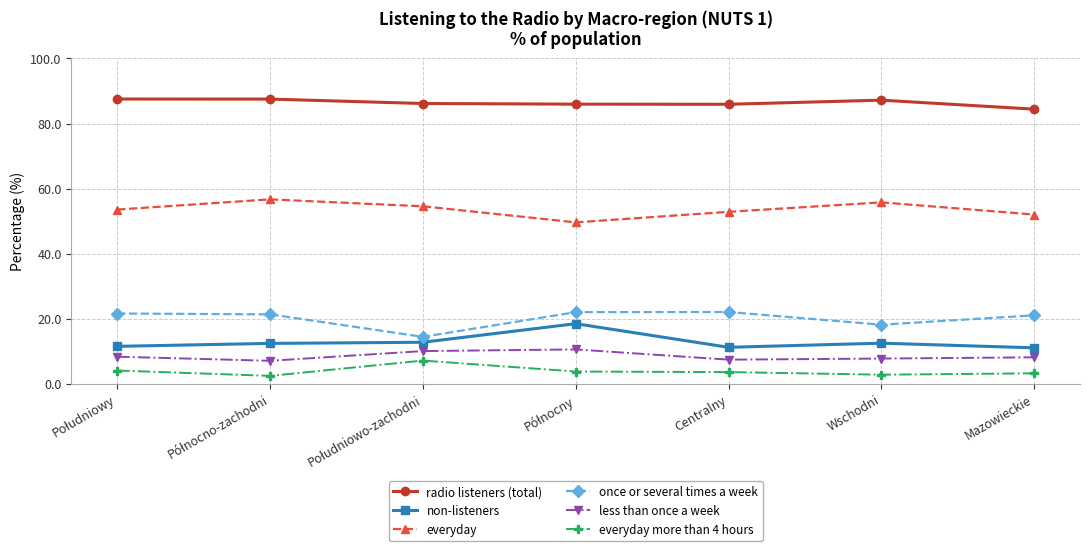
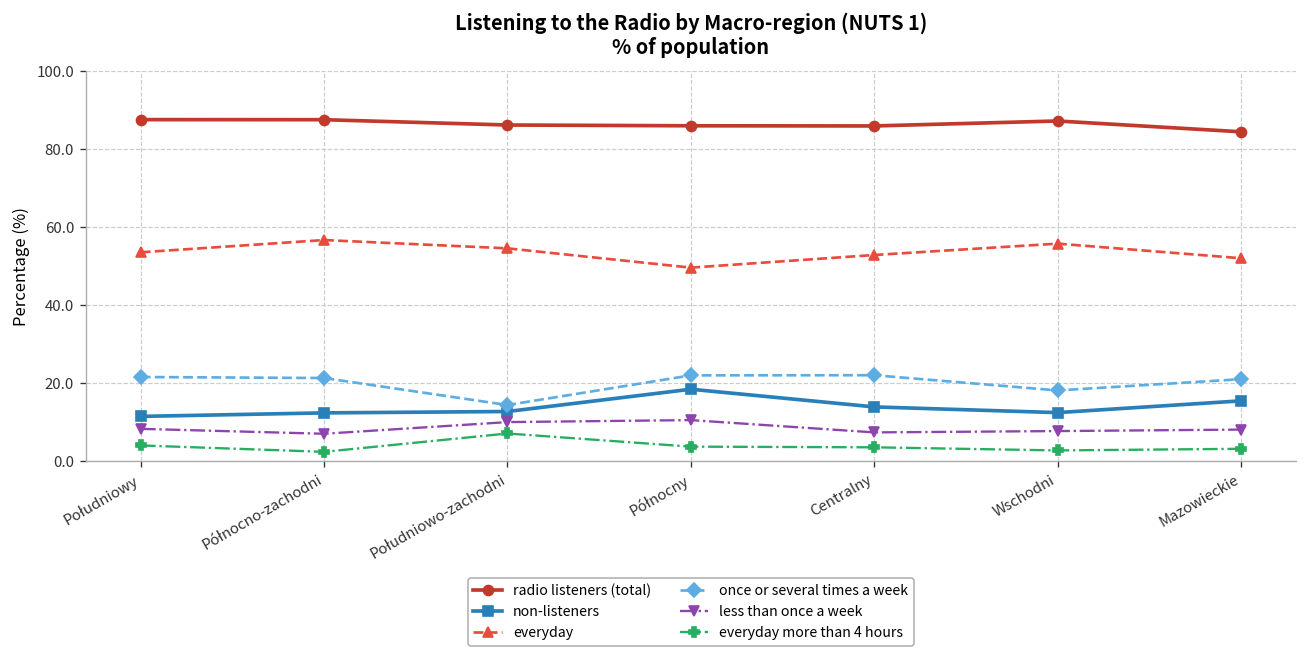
non-listeners, Centralny: 11 -> 14
non-listeners, Mazowieckie: 11 -> 15
